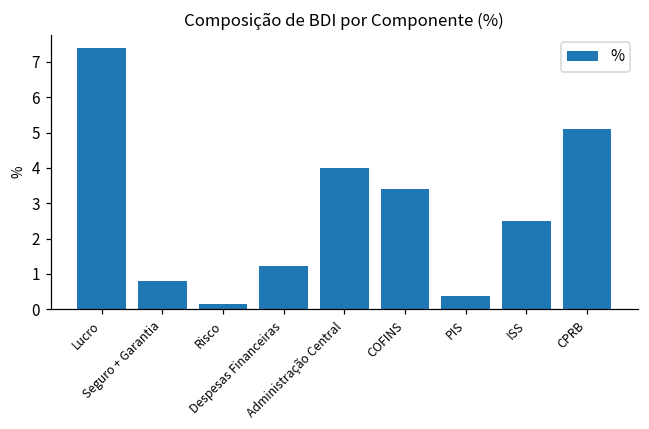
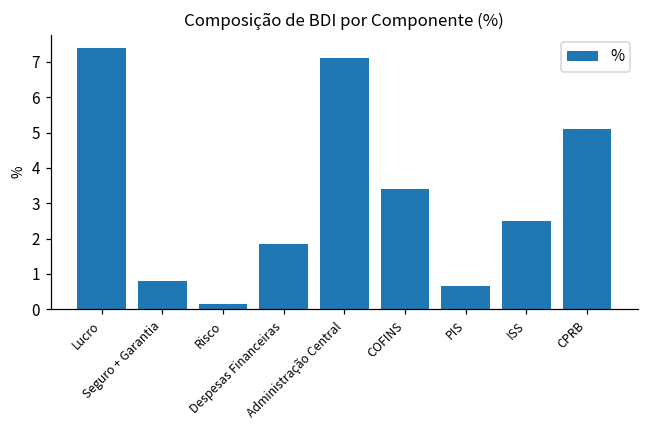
Despesas Financeiras: 1.2 -> 1.8
Administração Central: 4.0 -> 7.1
PIS: 0.4 -> 0.7
